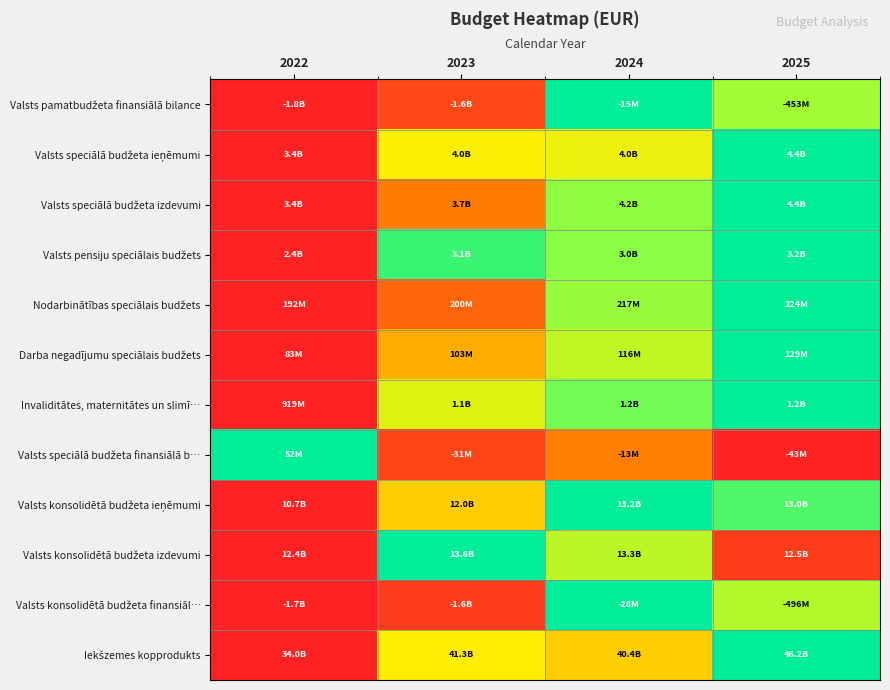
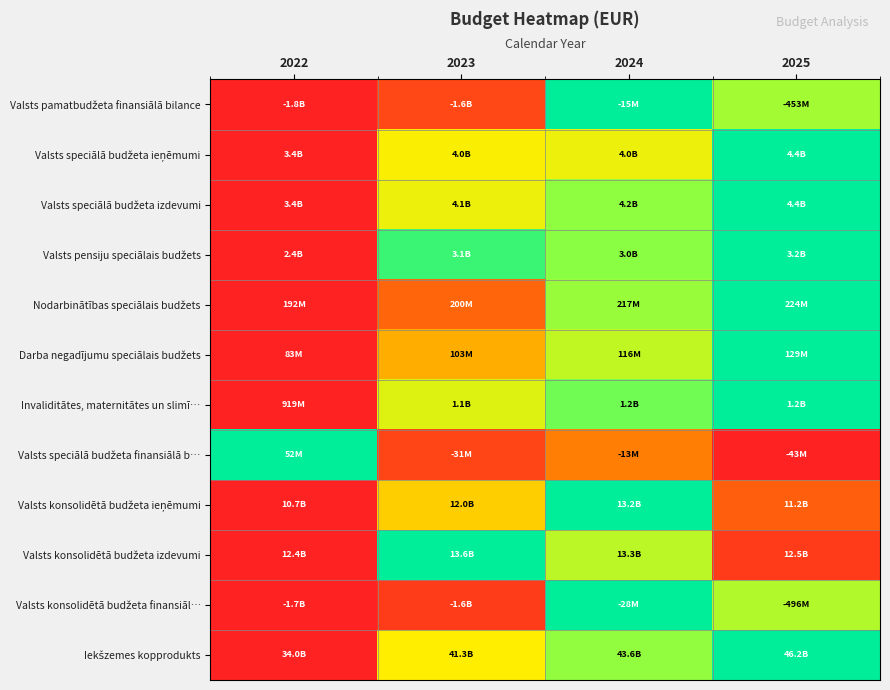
Valsts speciālā budžeta izdevumi, 2023: 3.7B -> 4.1B
Valsts konsolidētā budžeta ieņēmumi, 2025: 13.0B -> 11.2B
Iekšzemes kopprodukts, 2024: 40.4B -> 43.6B
